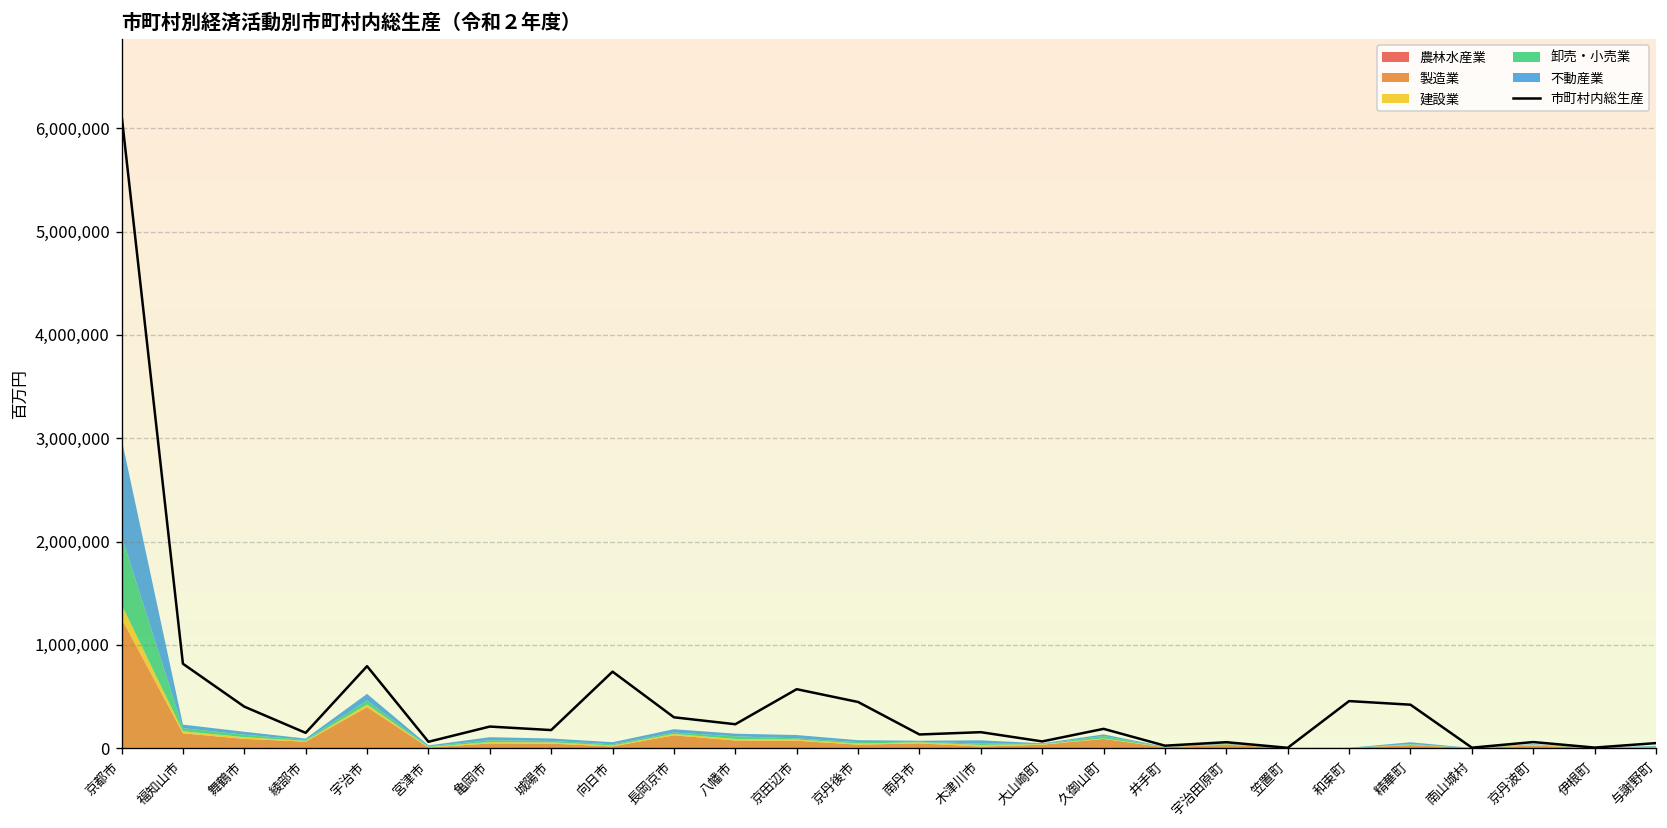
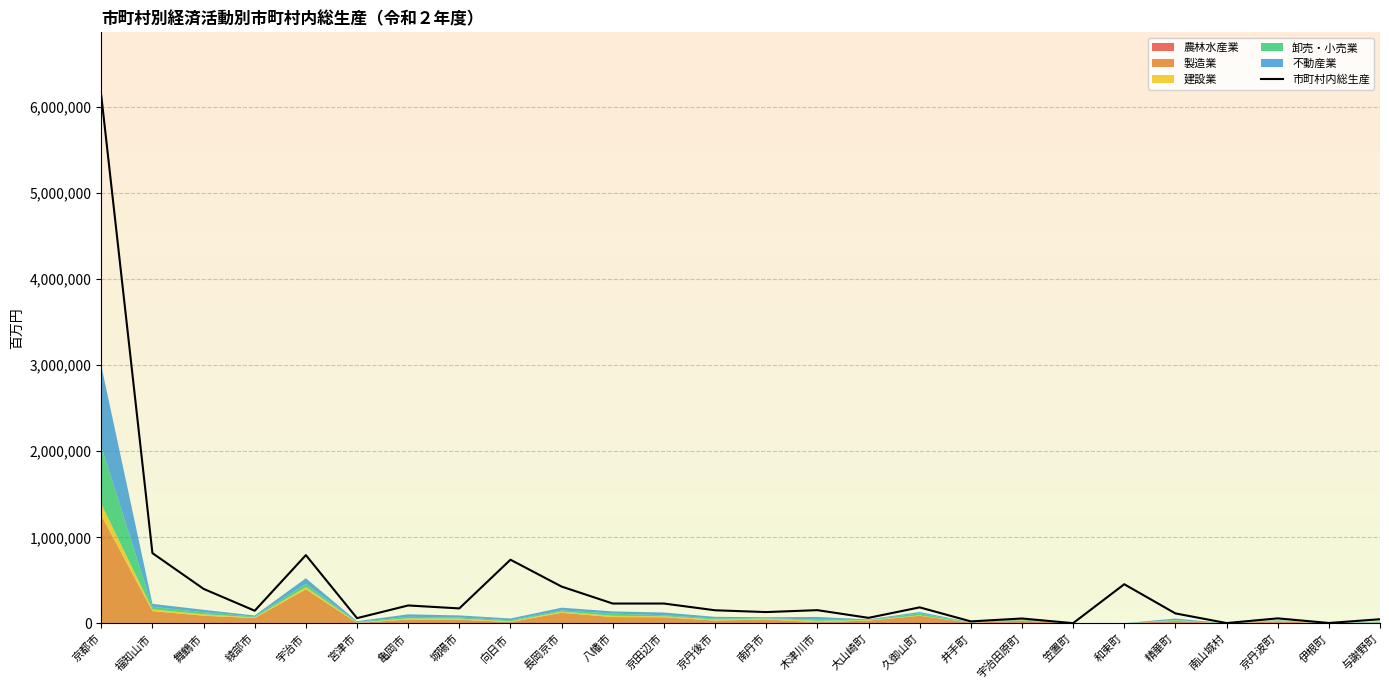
市町村内総生産, 長岡京市: 300,000 -> 400,000
市町村内総生産, 京田辺市: 600,000 -> 200,000
市町村内総生産, 京丹後市: 400,000 -> 200,000
市町村内総生産, 精華町: 400,000 -> 100,000
